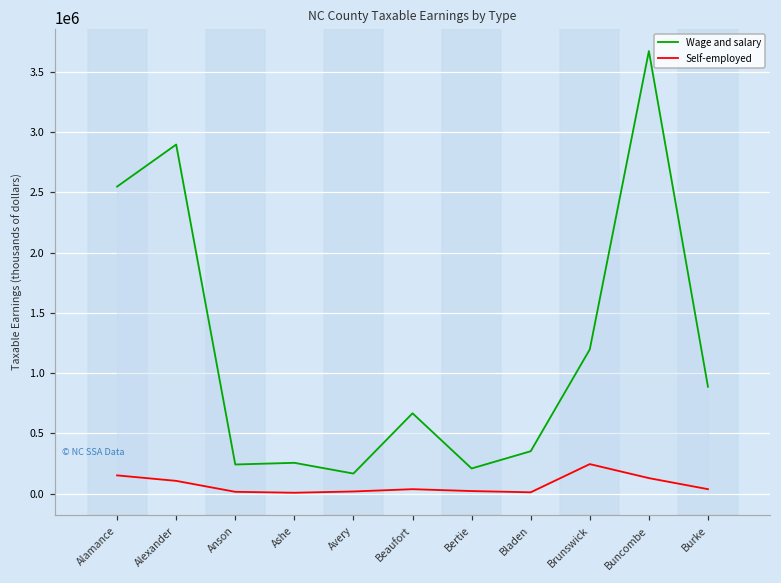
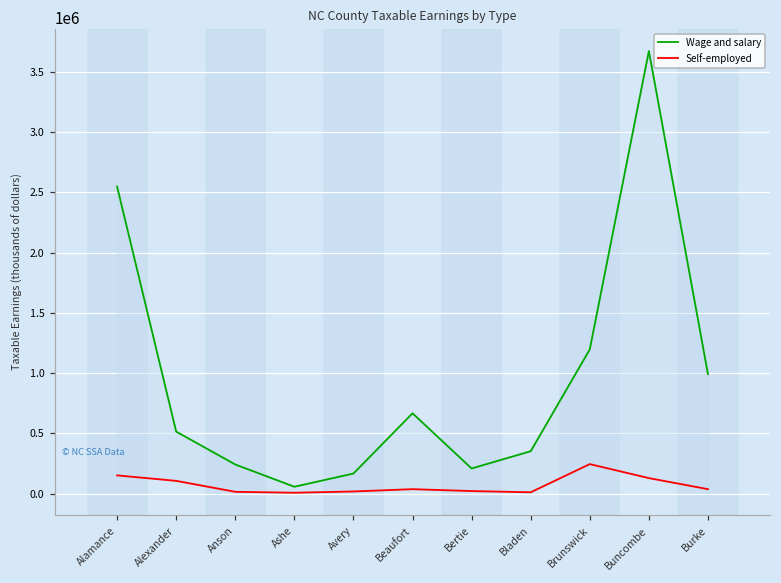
Wage and salary, Alexander: 2900000 -> 520000
Wage and salary, Ashe: 260000 -> 60000
Wage and salary, Burke: 890000 -> 990000
